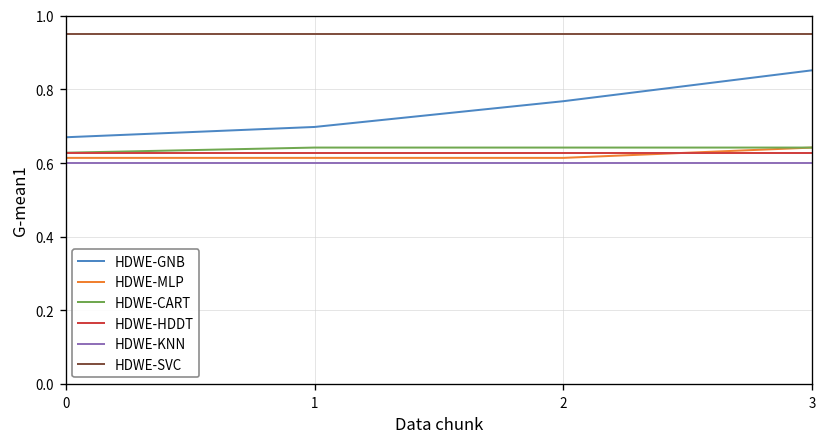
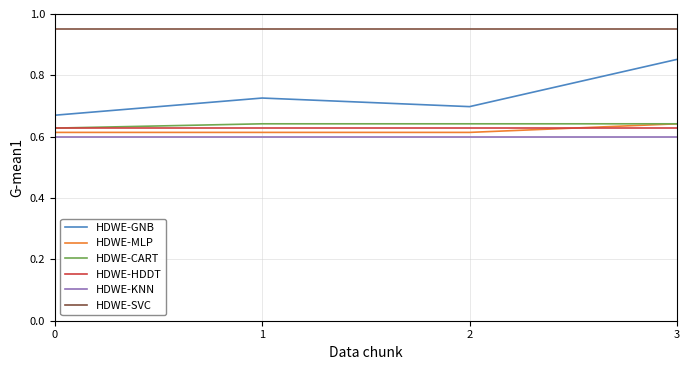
HDWE-GNB, 1: 0.70 -> 0.73
HDWE-GNB, 2: 0.77 -> 0.70
